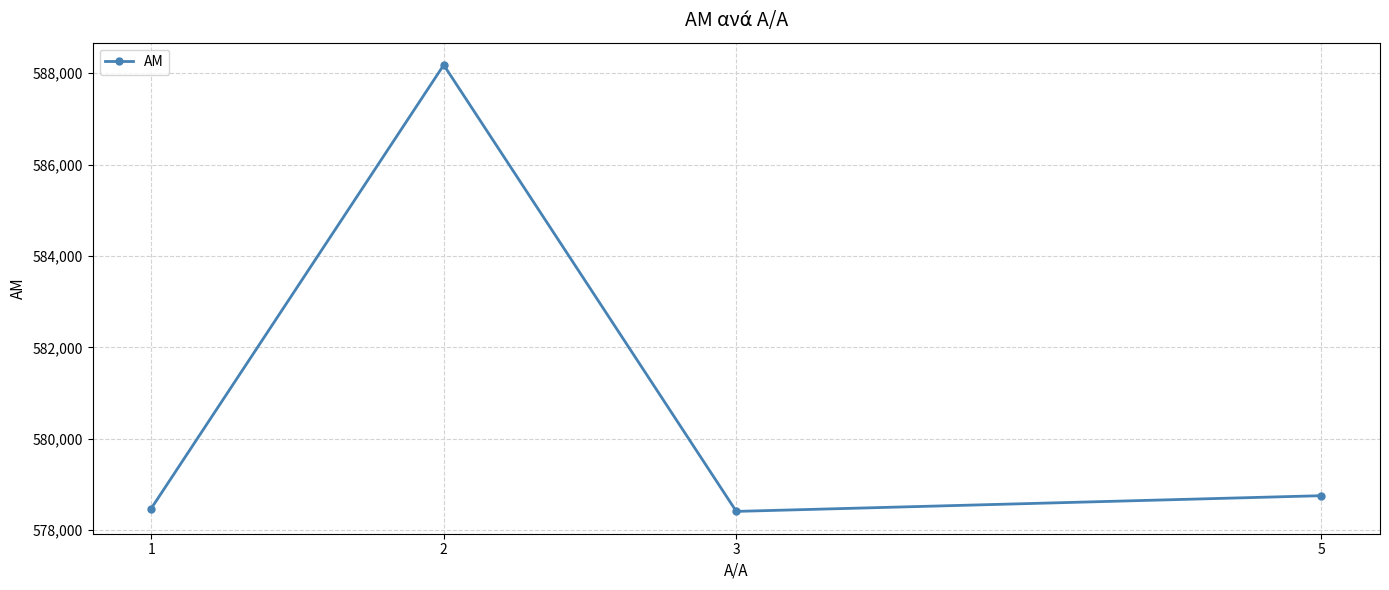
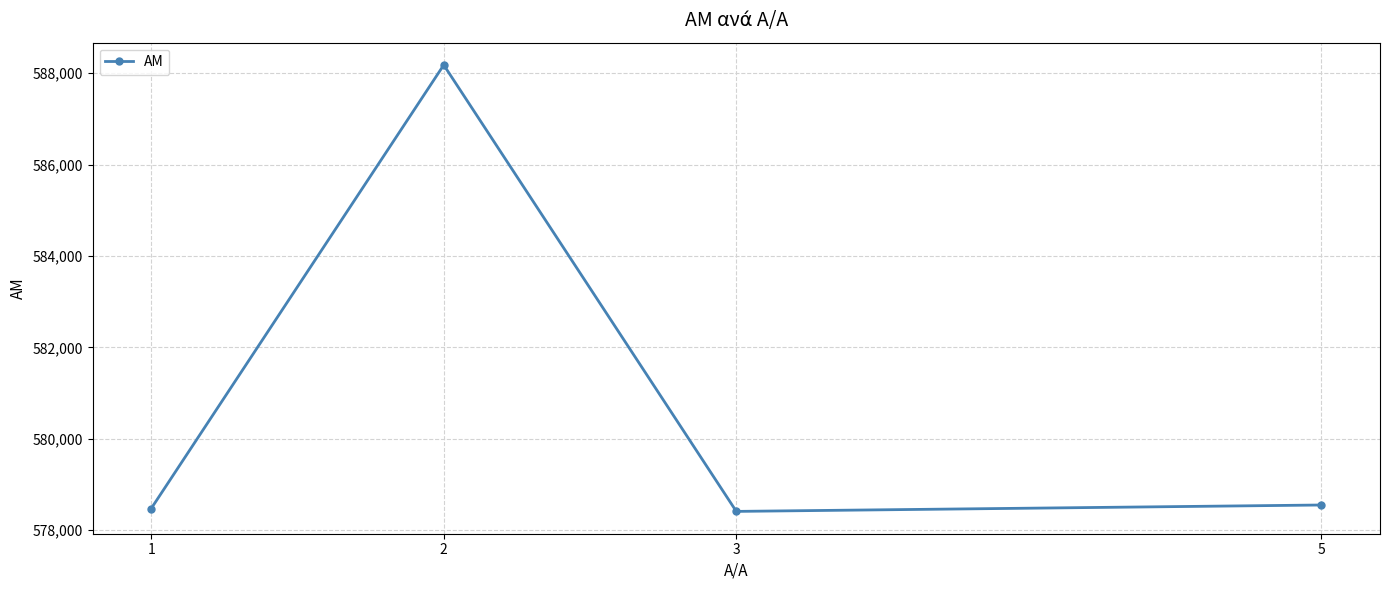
5: 578,800 -> 578,600
